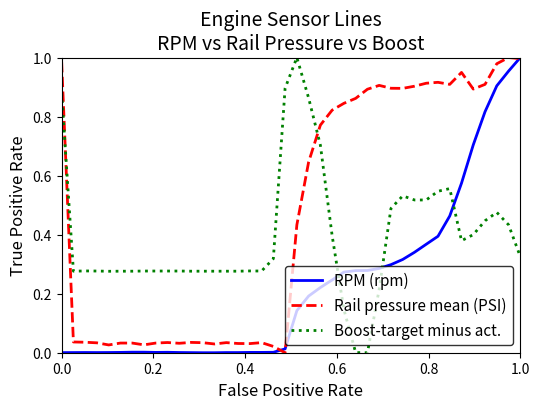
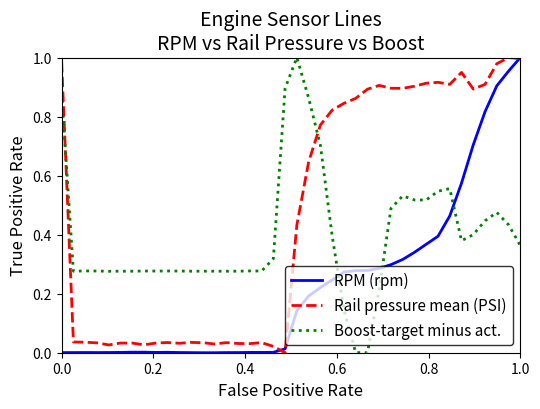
Boost-target minus act., 1.0: 0.33 -> 0.36
